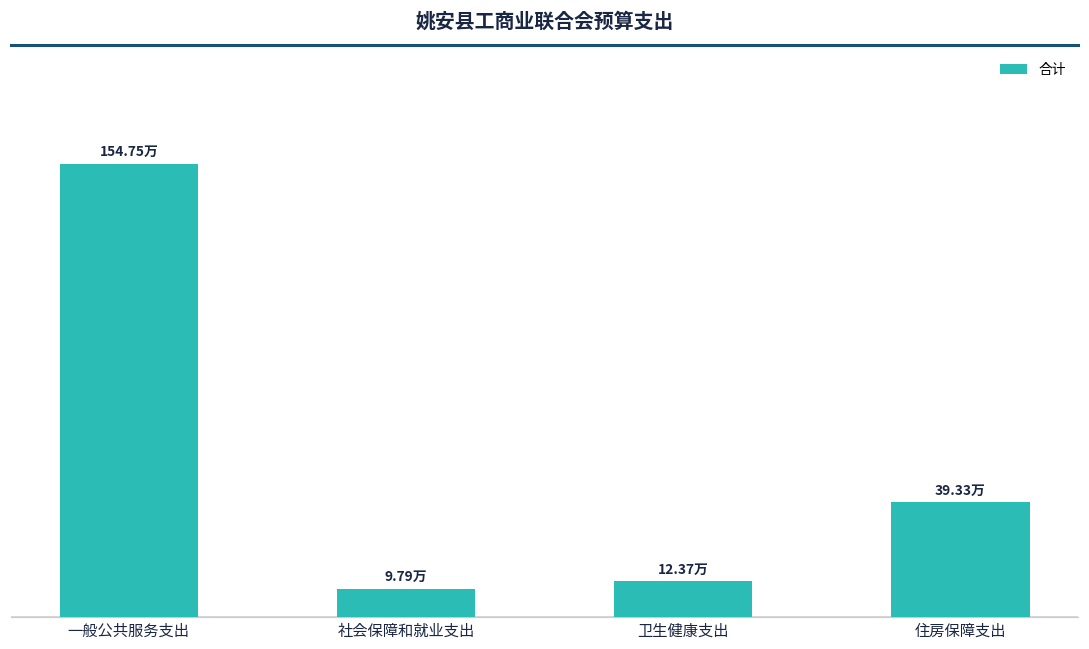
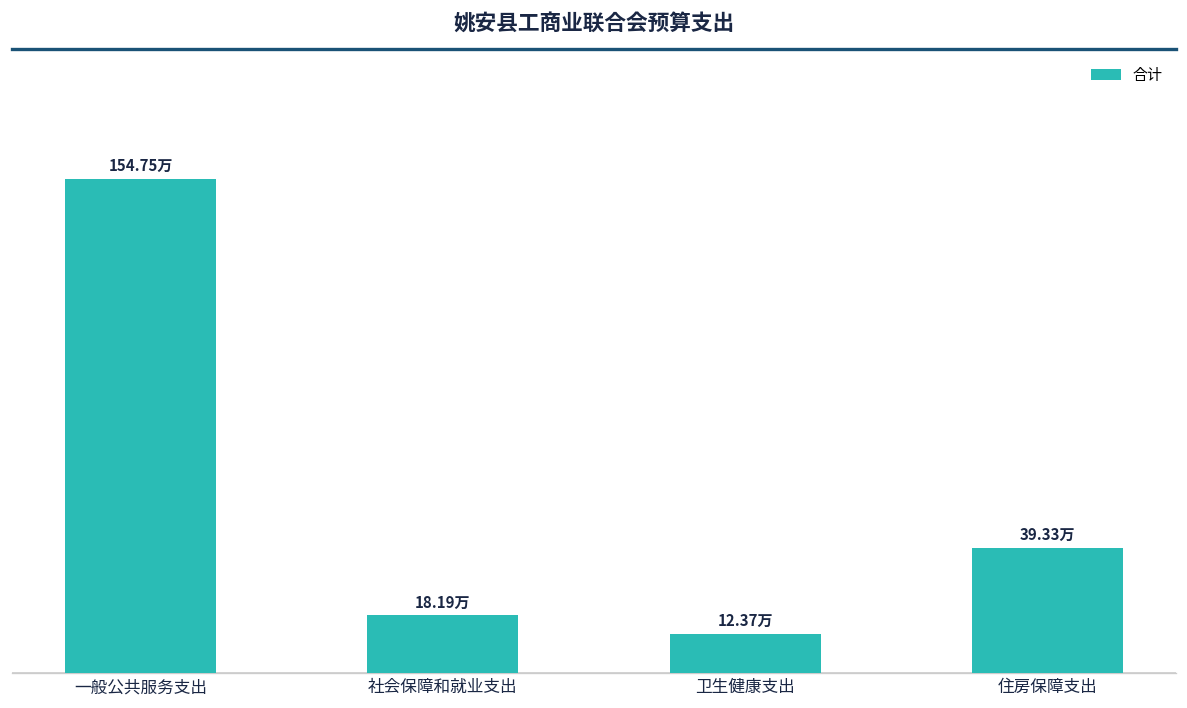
社会保障和就业支出: 9.79万 -> 18.19万
